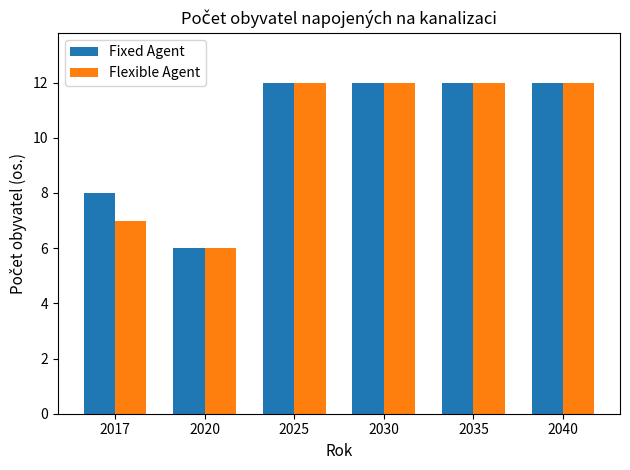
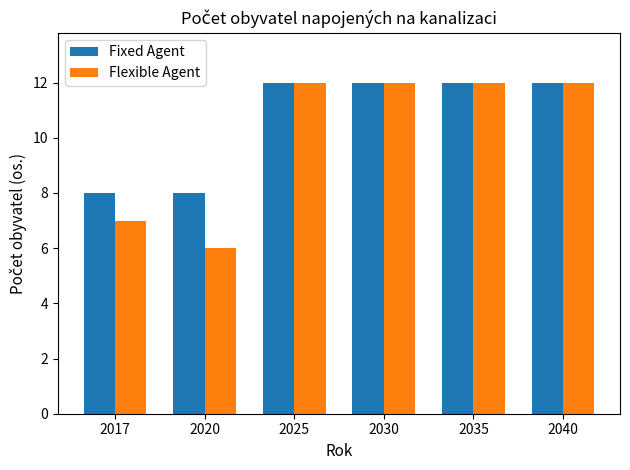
Fixed Agent, 2020: 6 -> 8
